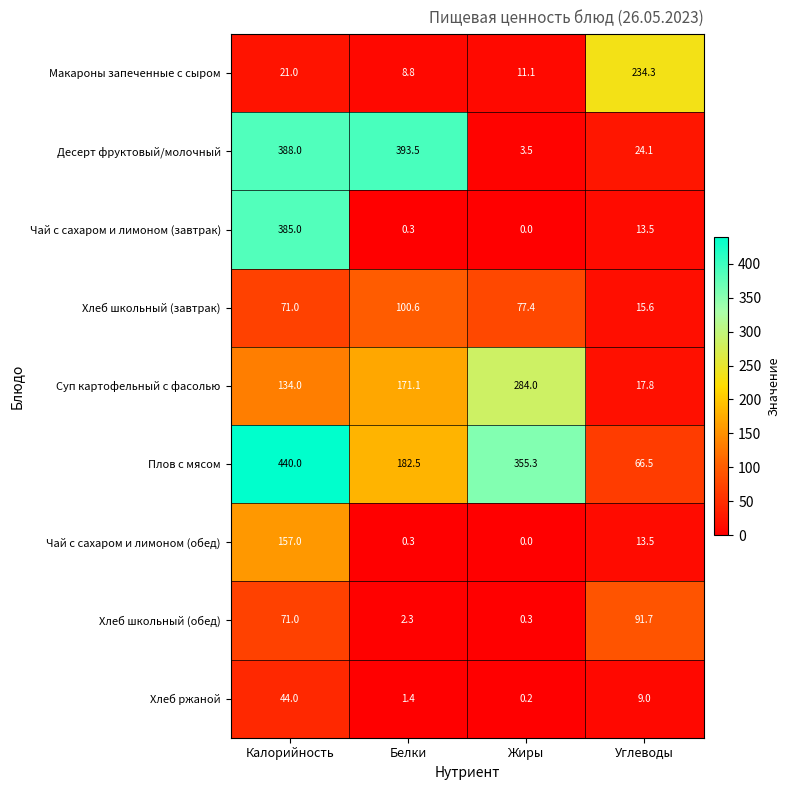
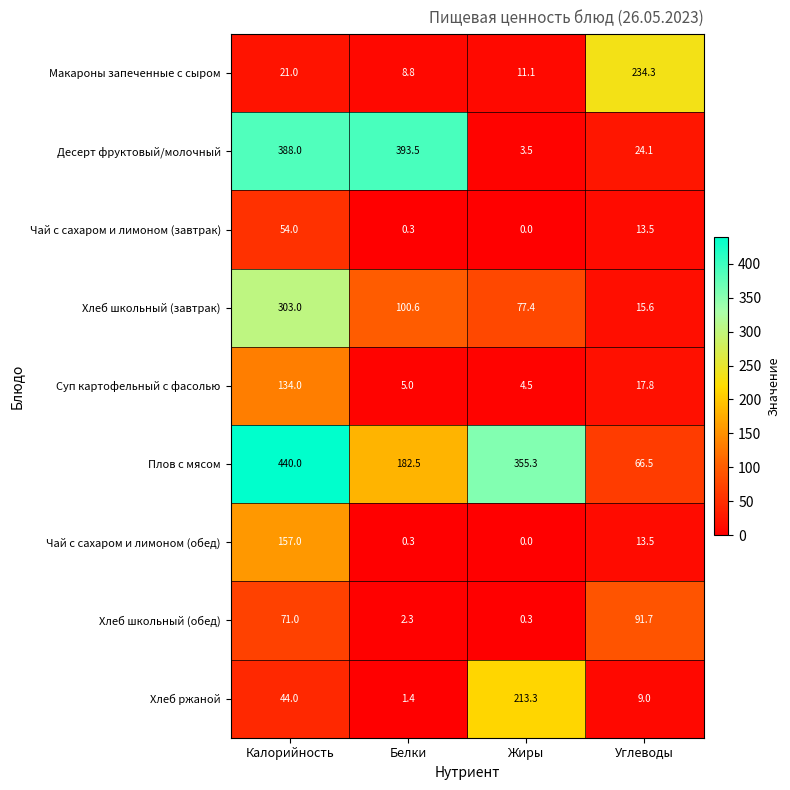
Чай с сахаром и лимоном (завтрак), Калорийность: 385.0 -> 54.0
Хлеб школьный (завтрак), Калорийность: 71.0 -> 303.0
Суп картофельный с фасолью, Белки: 171.1 -> 5.0
Суп картофельный с фасолью, Жиры: 284.0 -> 4.5
Хлеб ржаной, Жиры: 0.2 -> 213.3
